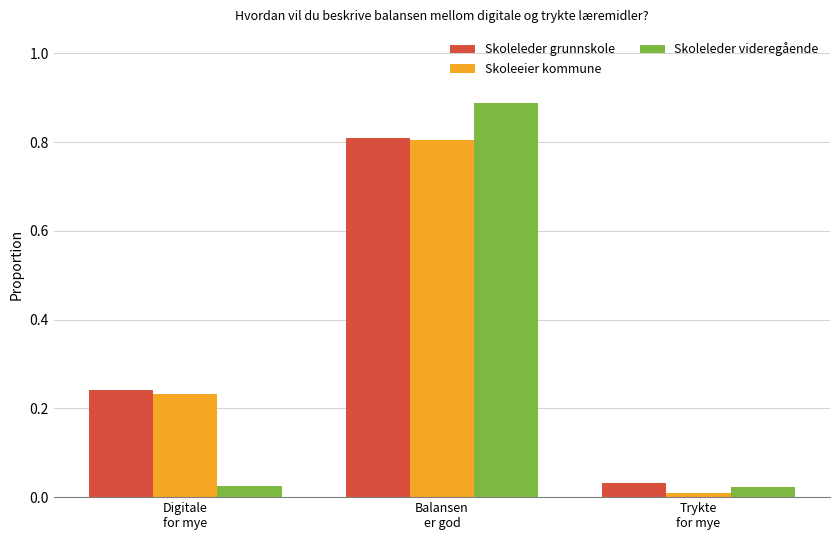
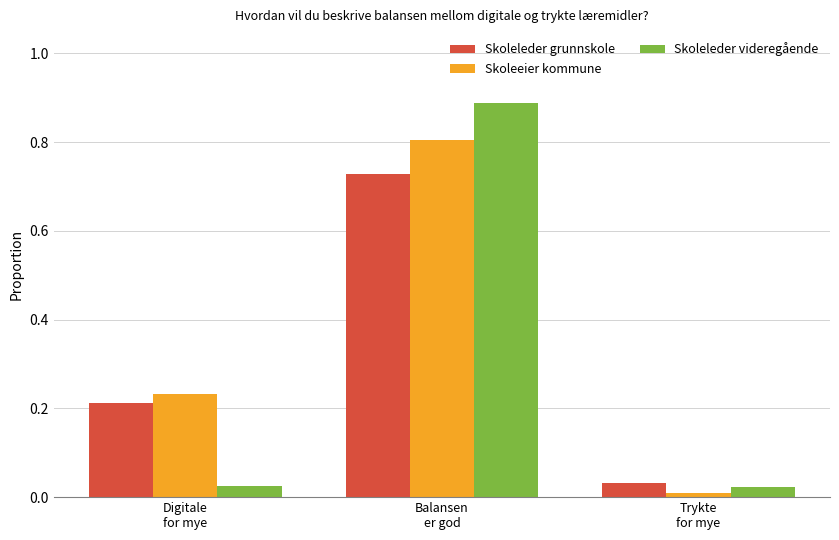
Skoleleder grunnskole, Digitale for mye: 0.24 -> 0.21
Skoleleder grunnskole, Balansen er god: 0.81 -> 0.73
